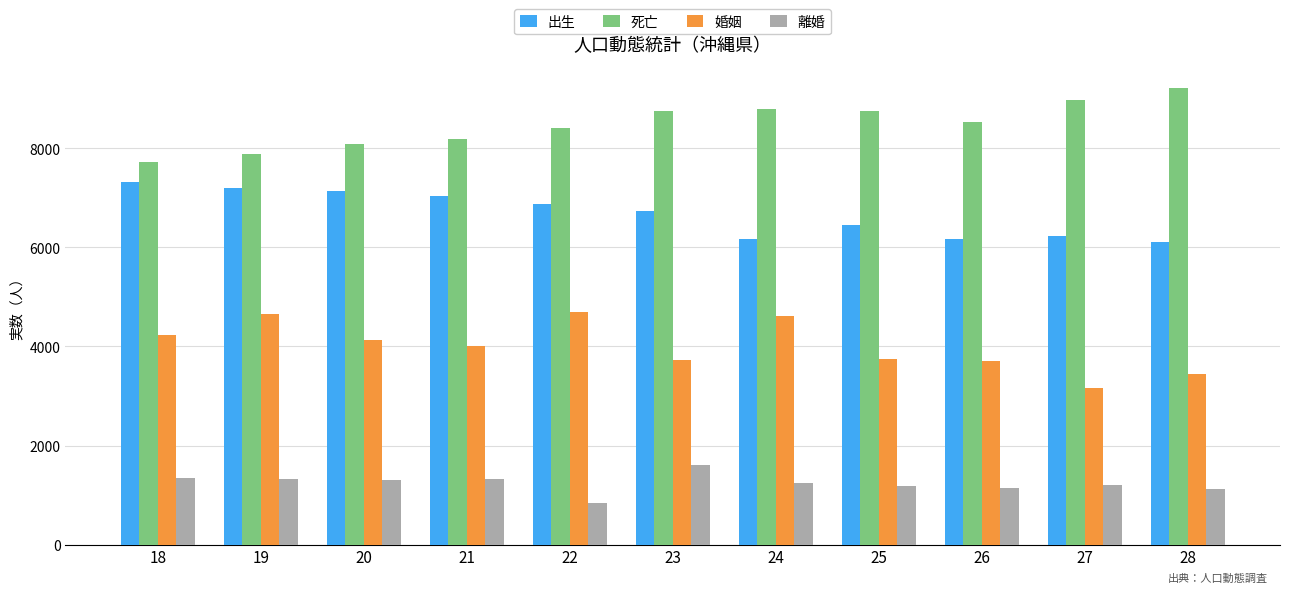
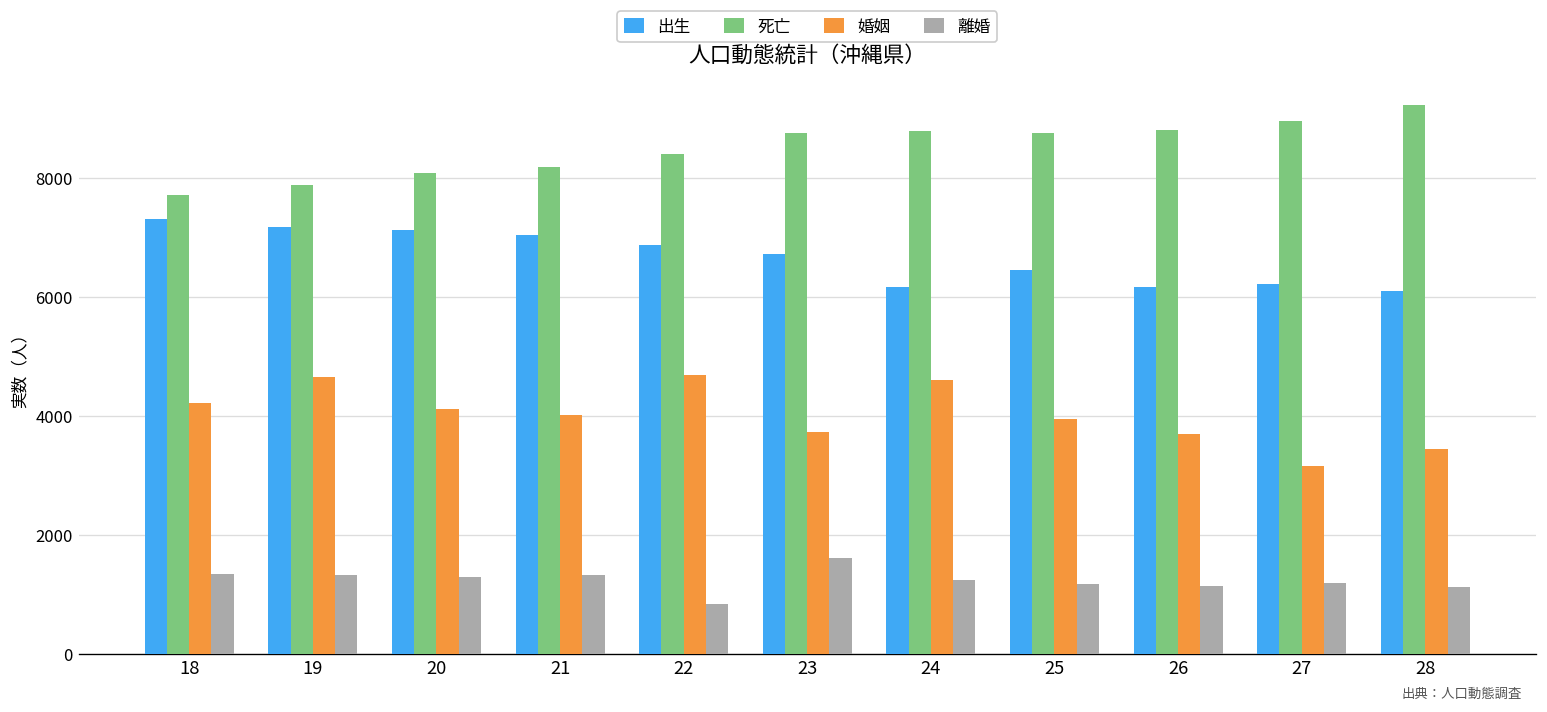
婚姻, 25: 3700 -> 3900
死亡, 26: 8500 -> 8800
